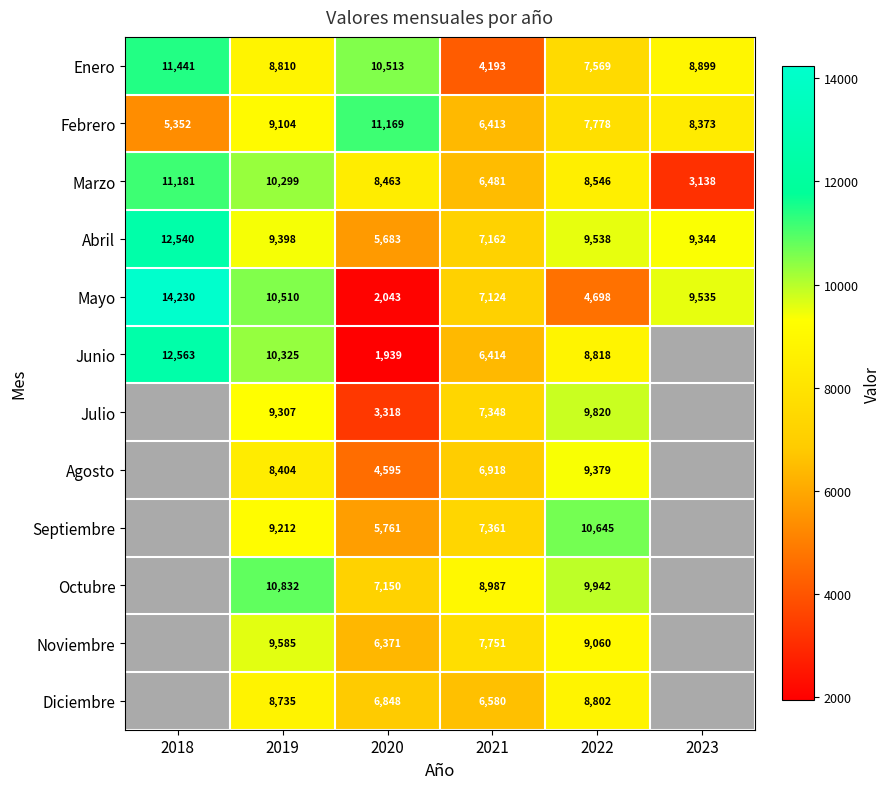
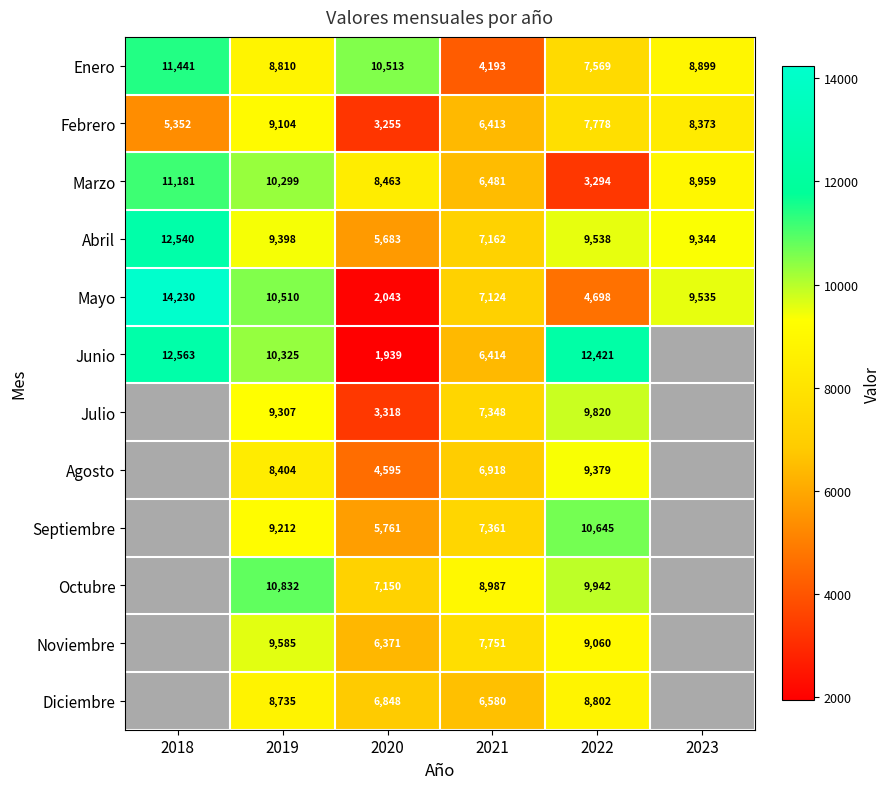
Febrero, 2020: 11,169 -> 3,255
Marzo, 2022: 8,546 -> 3,294
Marzo, 2023: 3,138 -> 8,959
Junio, 2022: 8,818 -> 12,421
